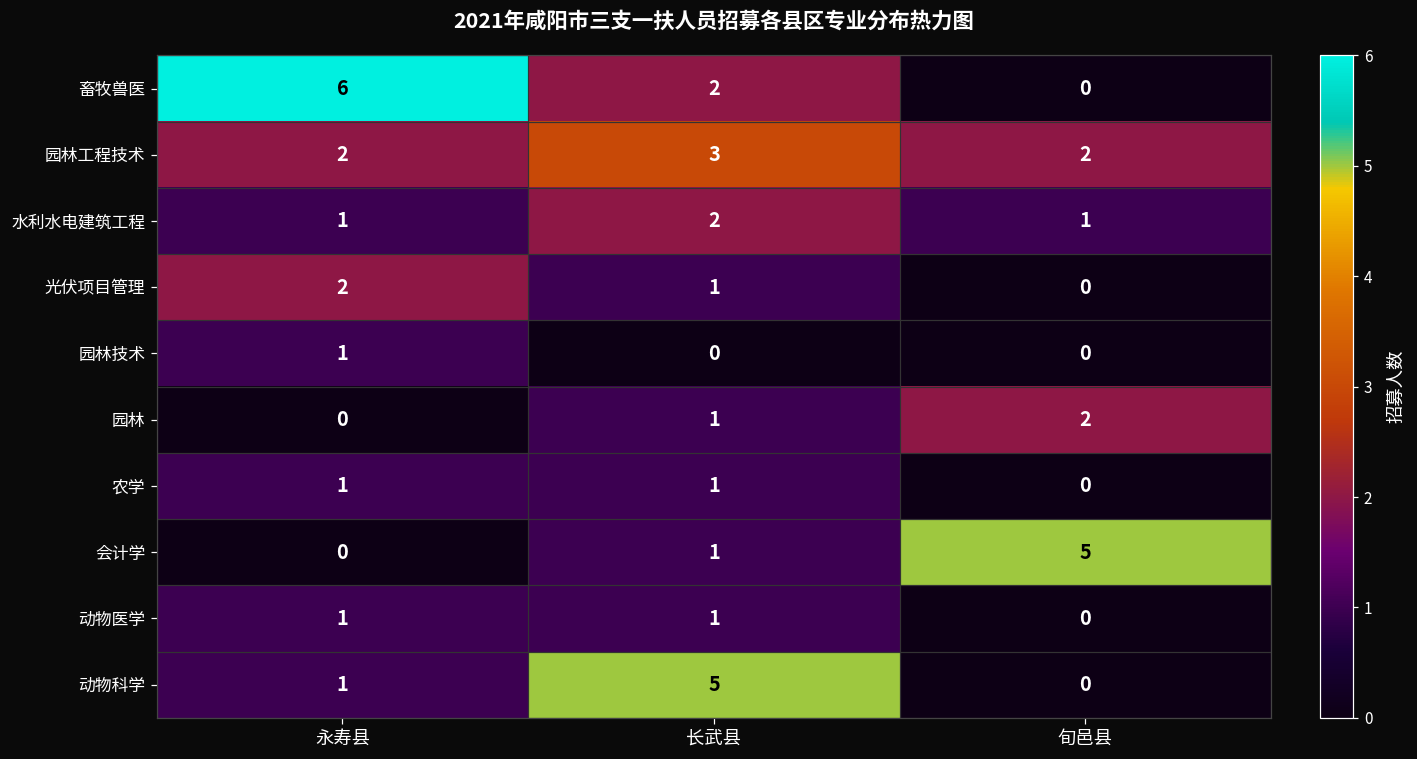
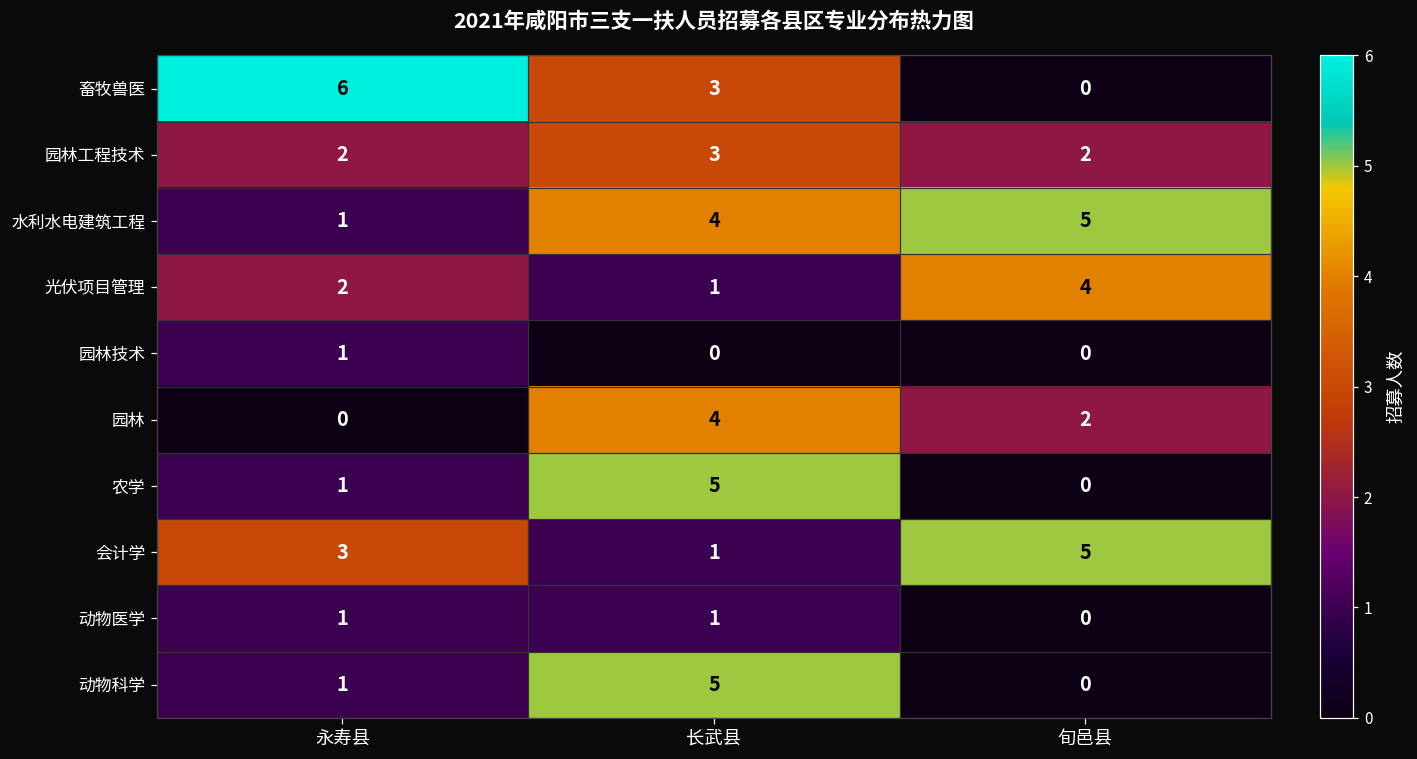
畜牧兽医, 长武县: 2 -> 3
水利水电建筑工程, 长武县: 2 -> 4
水利水电建筑工程, 旬邑县: 1 -> 5
光伏项目管理, 旬邑县: 0 -> 4
园林, 长武县: 1 -> 4
农学, 长武县: 1 -> 5
会计学, 永寿县: 0 -> 3
